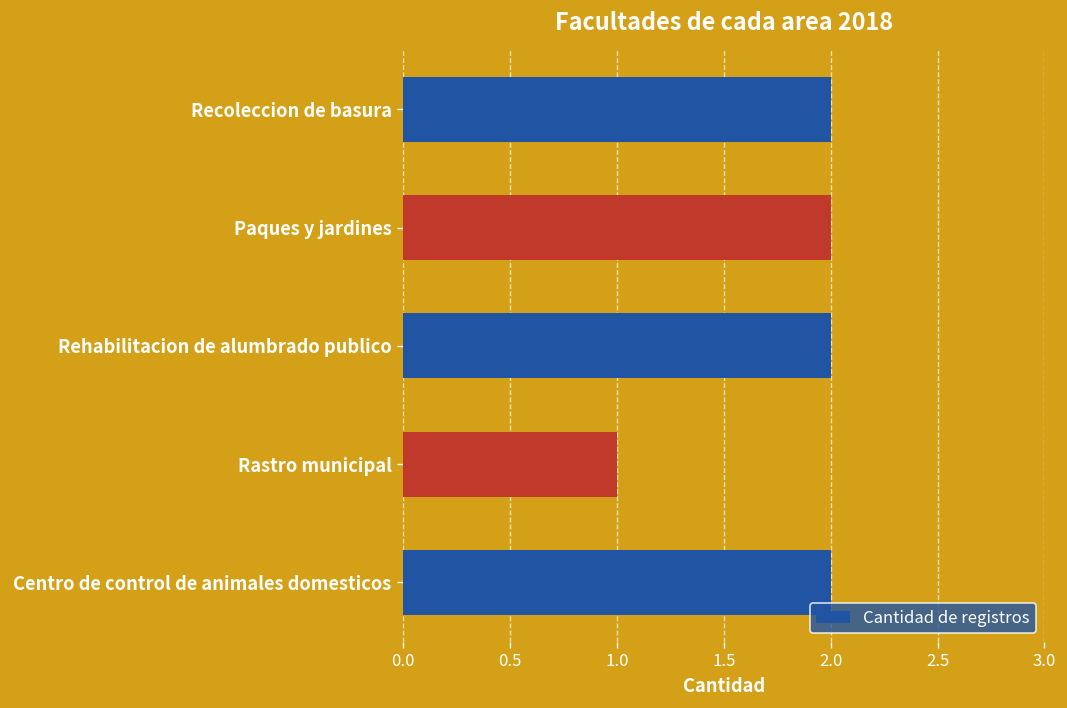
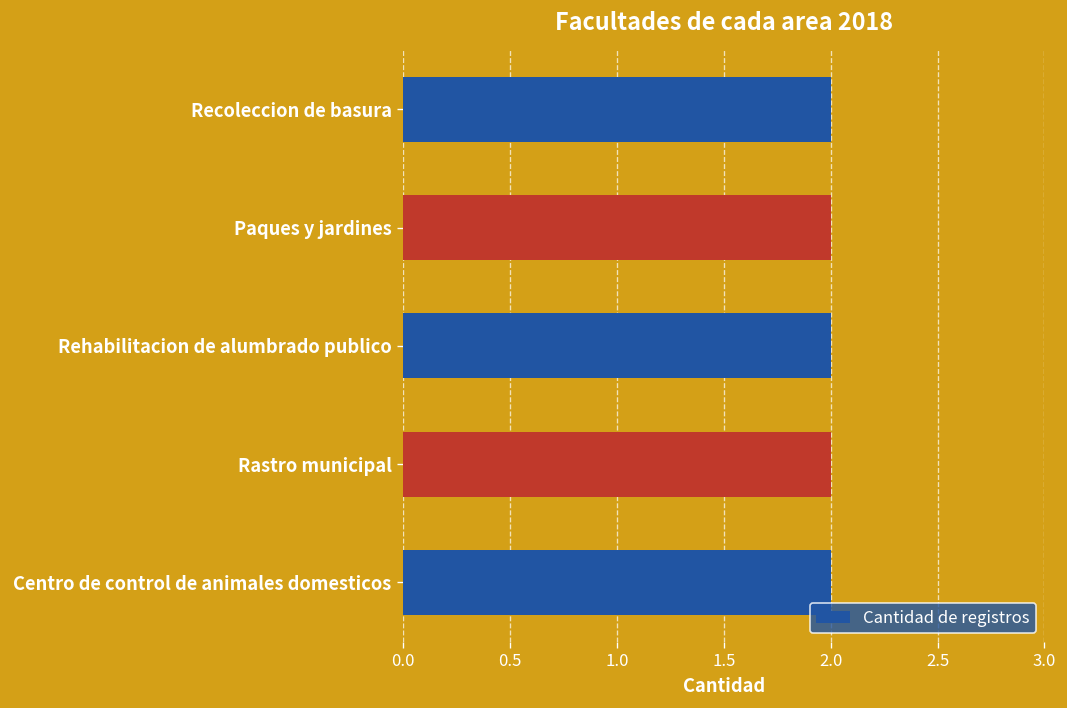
Rastro municipal: 1 -> 2
